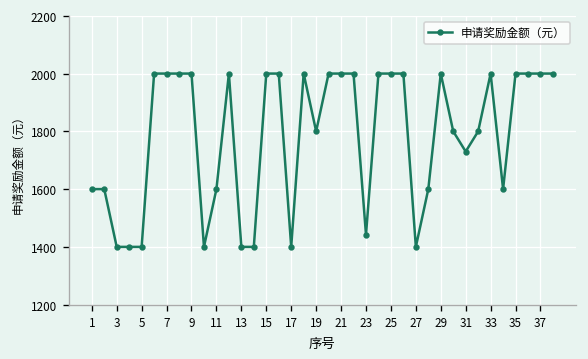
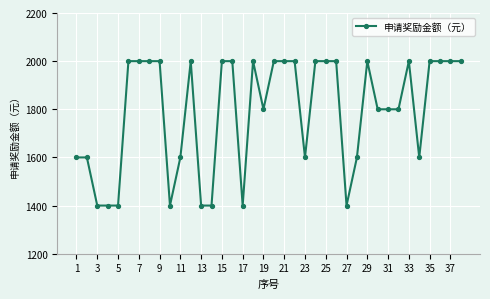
23: 1440 -> 1600
31: 1730 -> 1800
